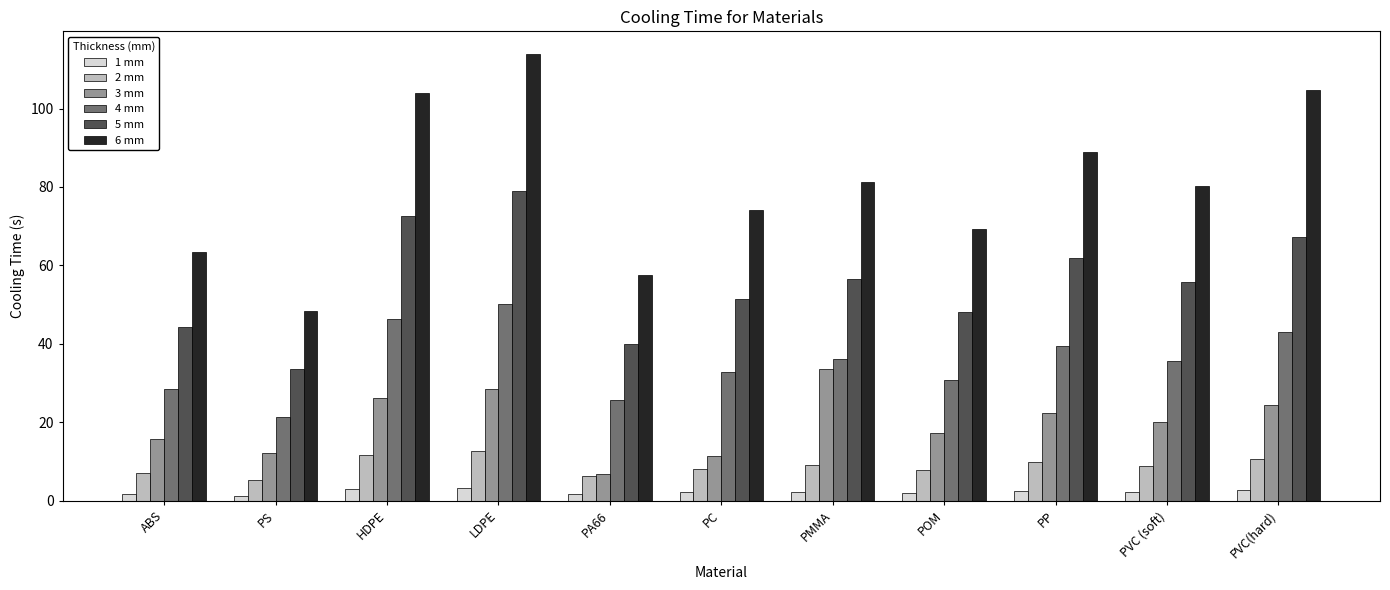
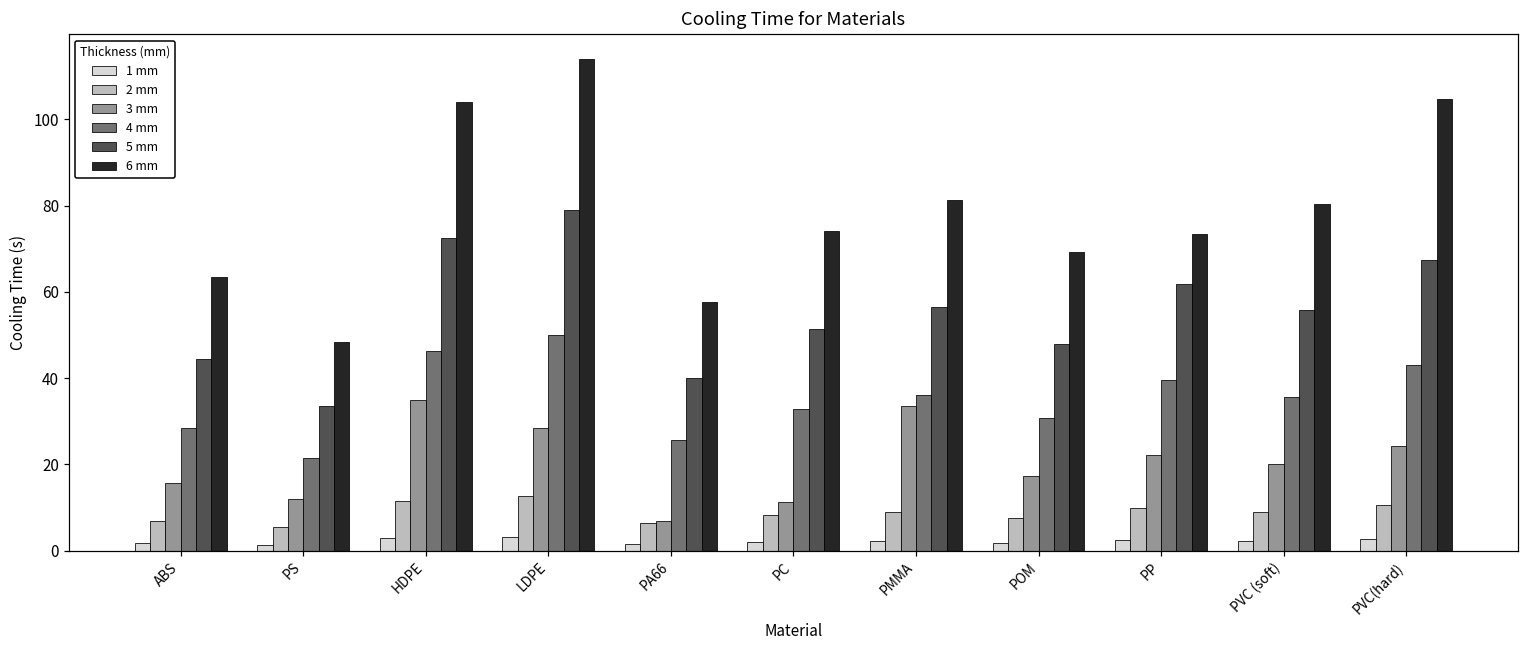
3 mm, HDPE: 26 -> 35
6 mm, PP: 89 -> 74
